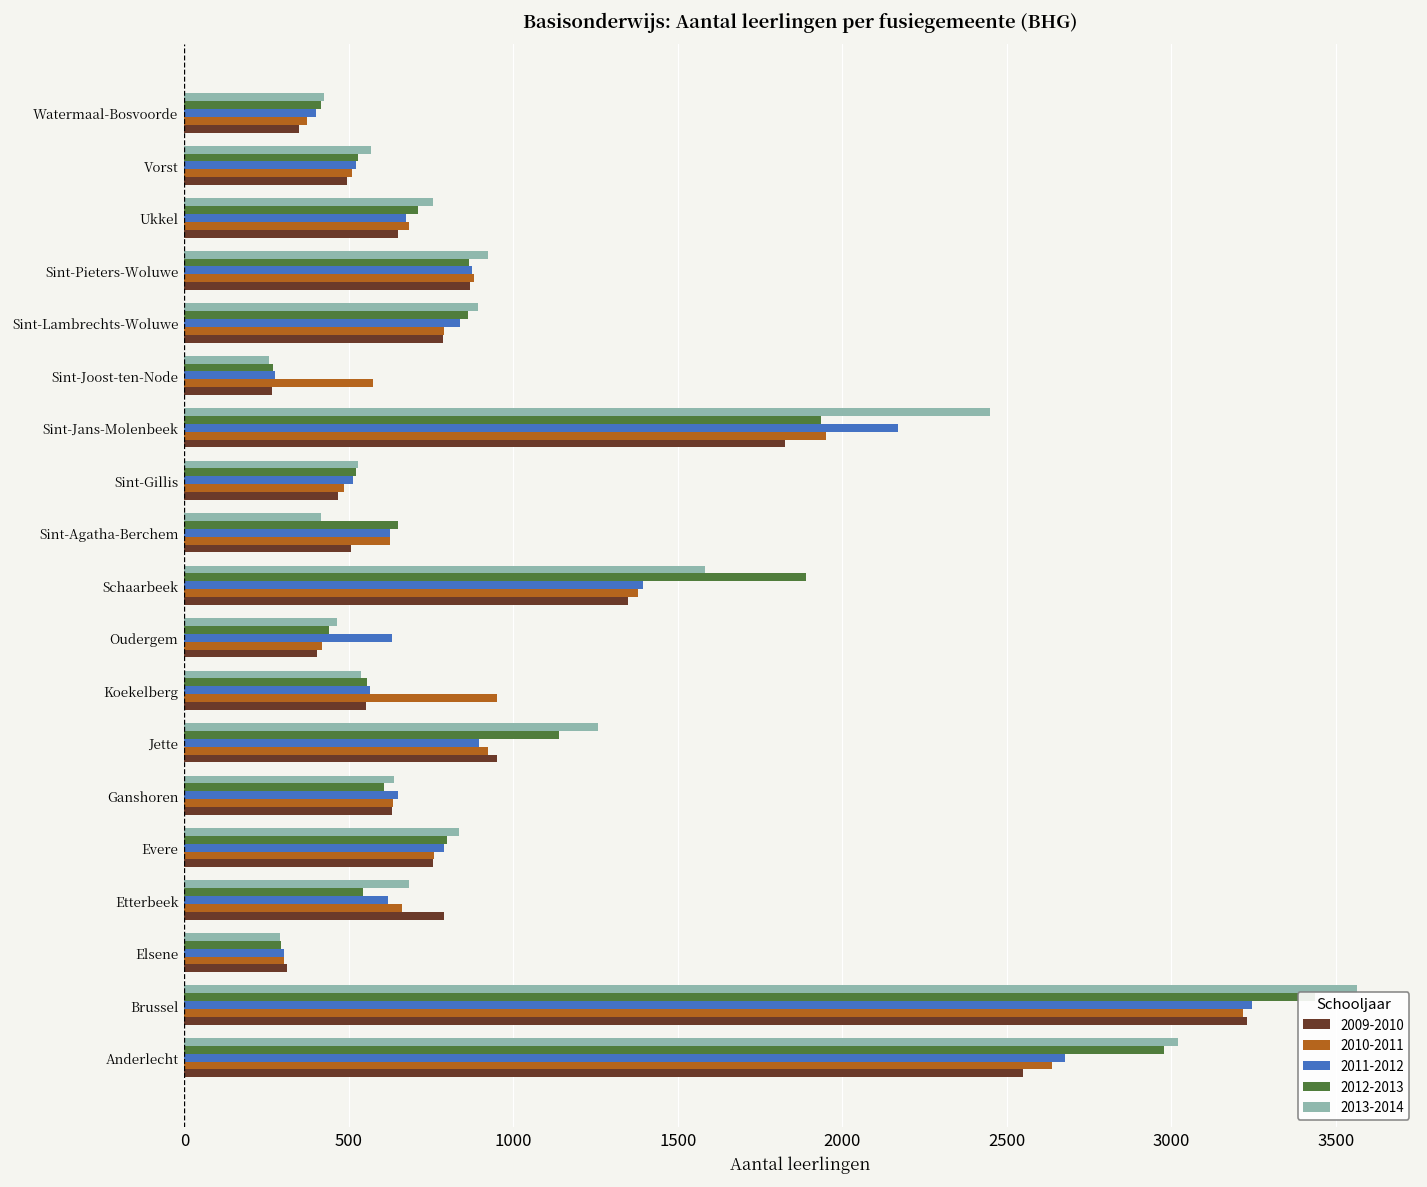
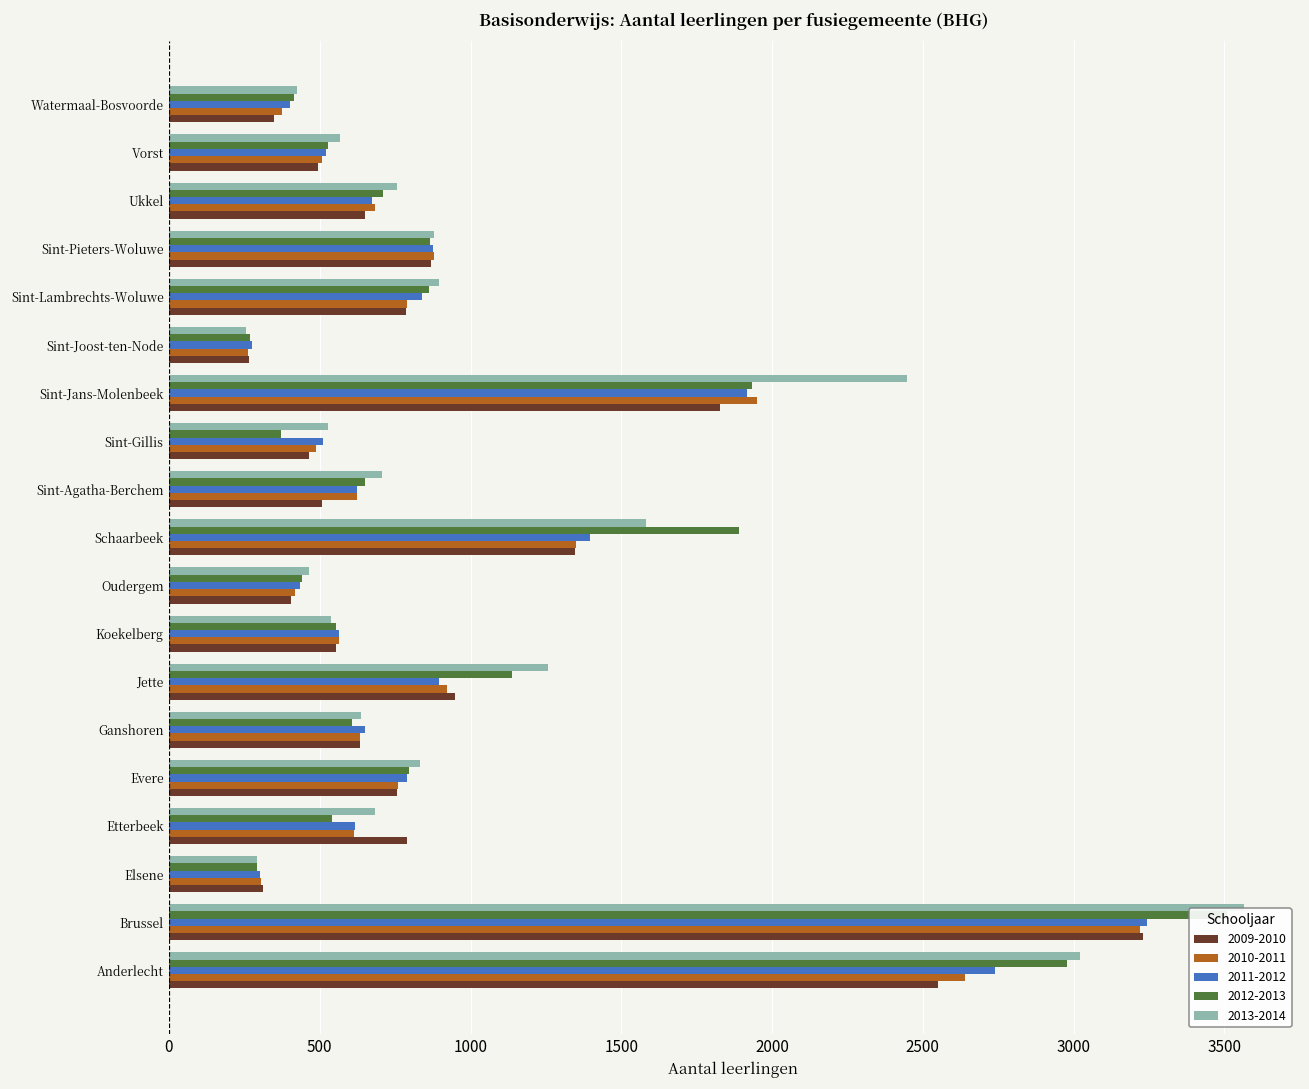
2013-2014, Sint-Pieters-Woluwe: 920 -> 880
2010-2011, Sint-Joost-ten-Node: 580 -> 260
2011-2012, Sint-Jans-Molenbeek: 2170 -> 1920
2012-2013, Sint-Gillis: 520 -> 370
2013-2014, Sint-Agatha-Berchem: 420 -> 710
2010-2011, Schaarbeek: 1380 -> 1350
2011-2012, Oudergem: 630 -> 440
2010-2011, Koekelberg: 950 -> 570
2010-2011, Etterbeek: 660 -> 620
2012-2013, Brussel: 3440 -> 3510
2011-2012, Anderlecht: 2680 -> 2740
